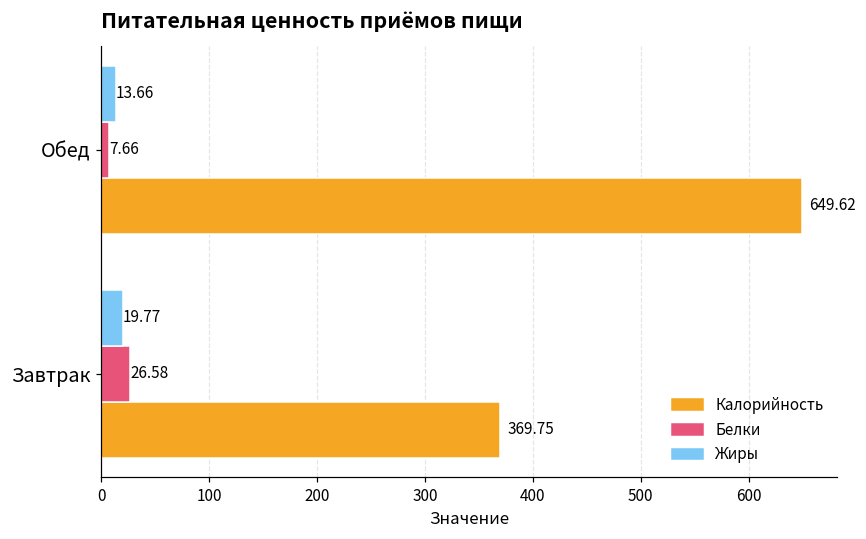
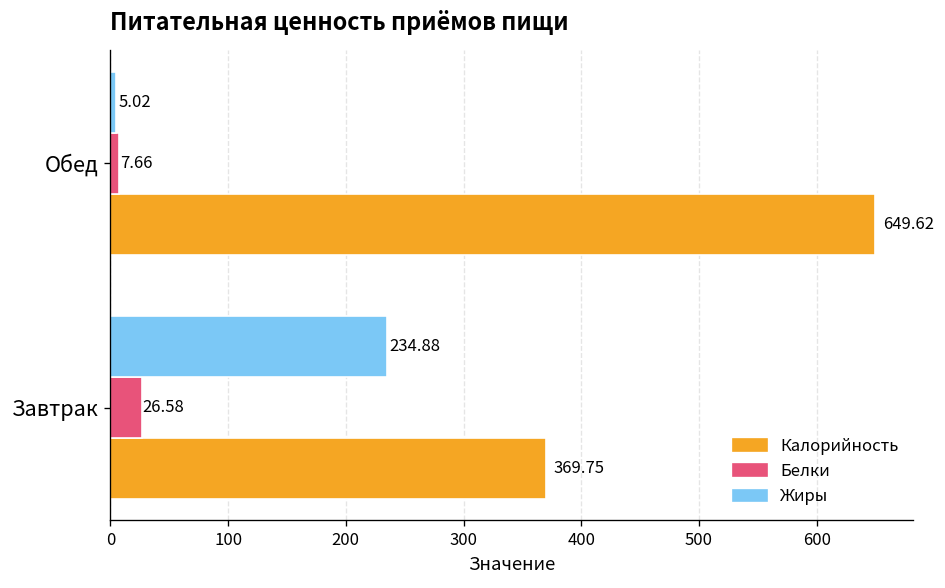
Жиры, Обед: 13.66 -> 5.02
Жиры, Завтрак: 19.77 -> 234.88
